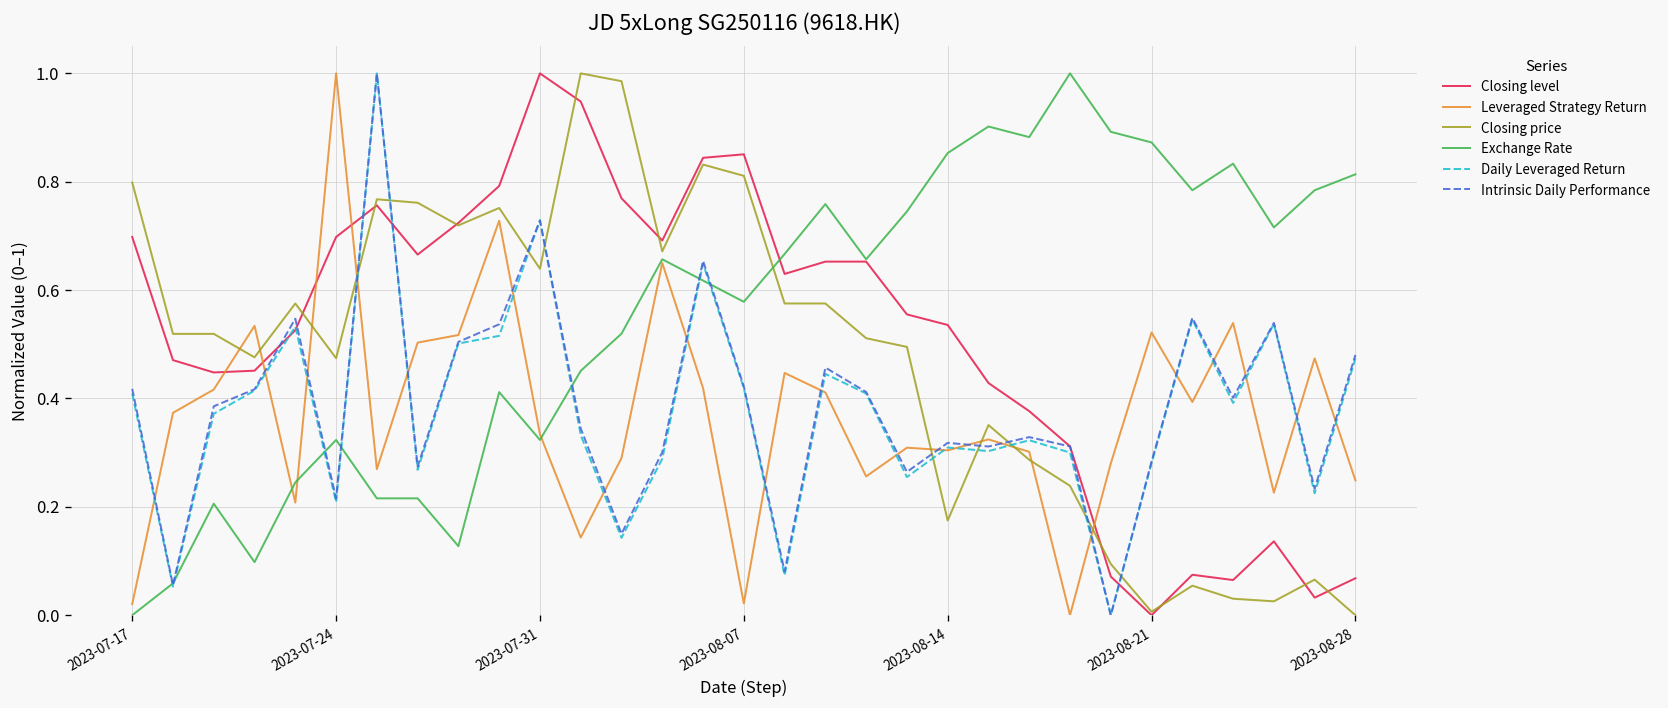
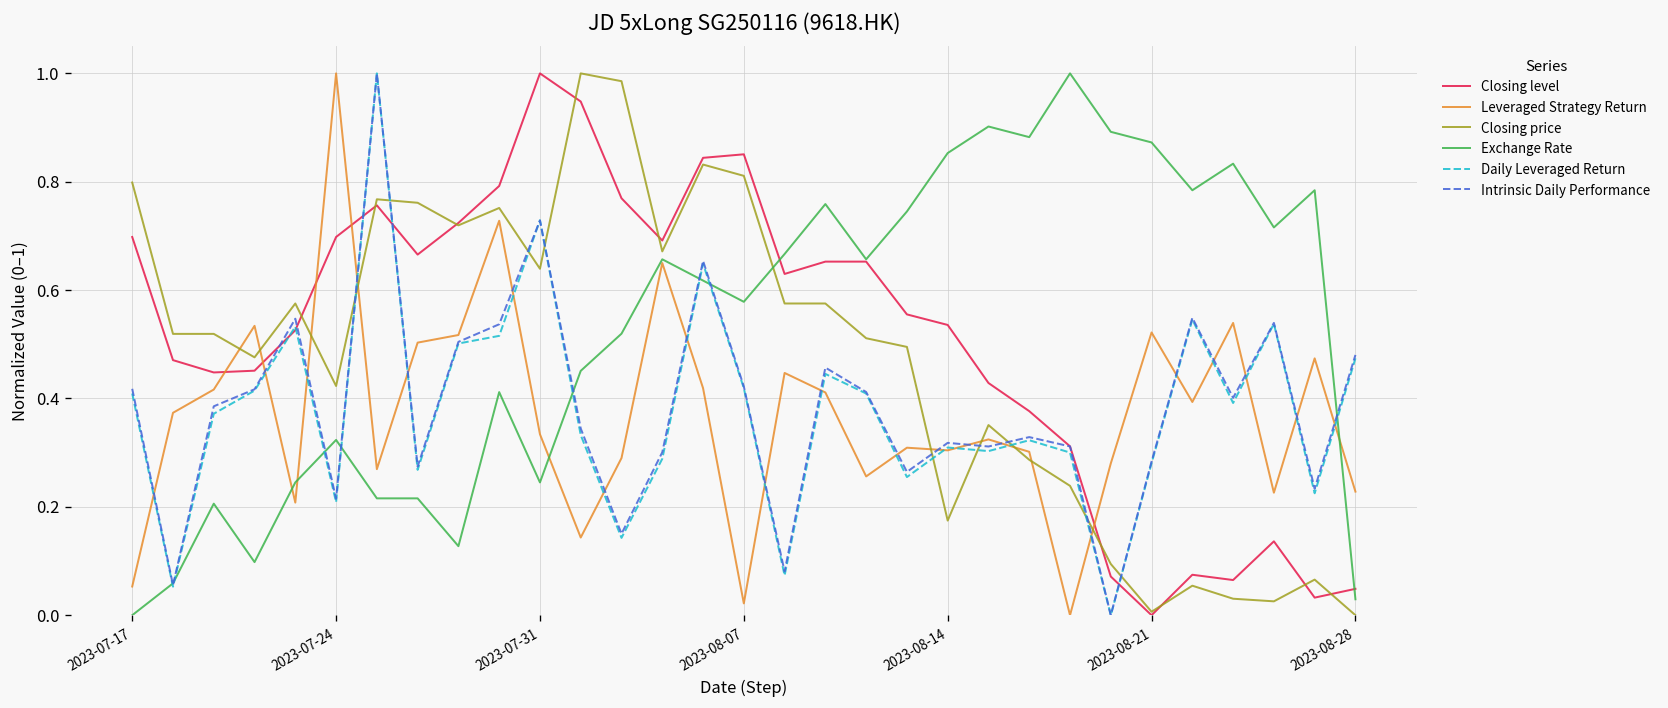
Leveraged Strategy Return, 2023-07-17: 0.02 -> 0.05
Closing price, 2023-07-24: 0.47 -> 0.42
Exchange Rate, 2023-07-31: 0.32 -> 0.25
Closing level, 2023-08-28: 0.07 -> 0.05
Leveraged Strategy Return, 2023-08-28: 0.25 -> 0.23
Exchange Rate, 2023-08-28: 0.81 -> 0.03
